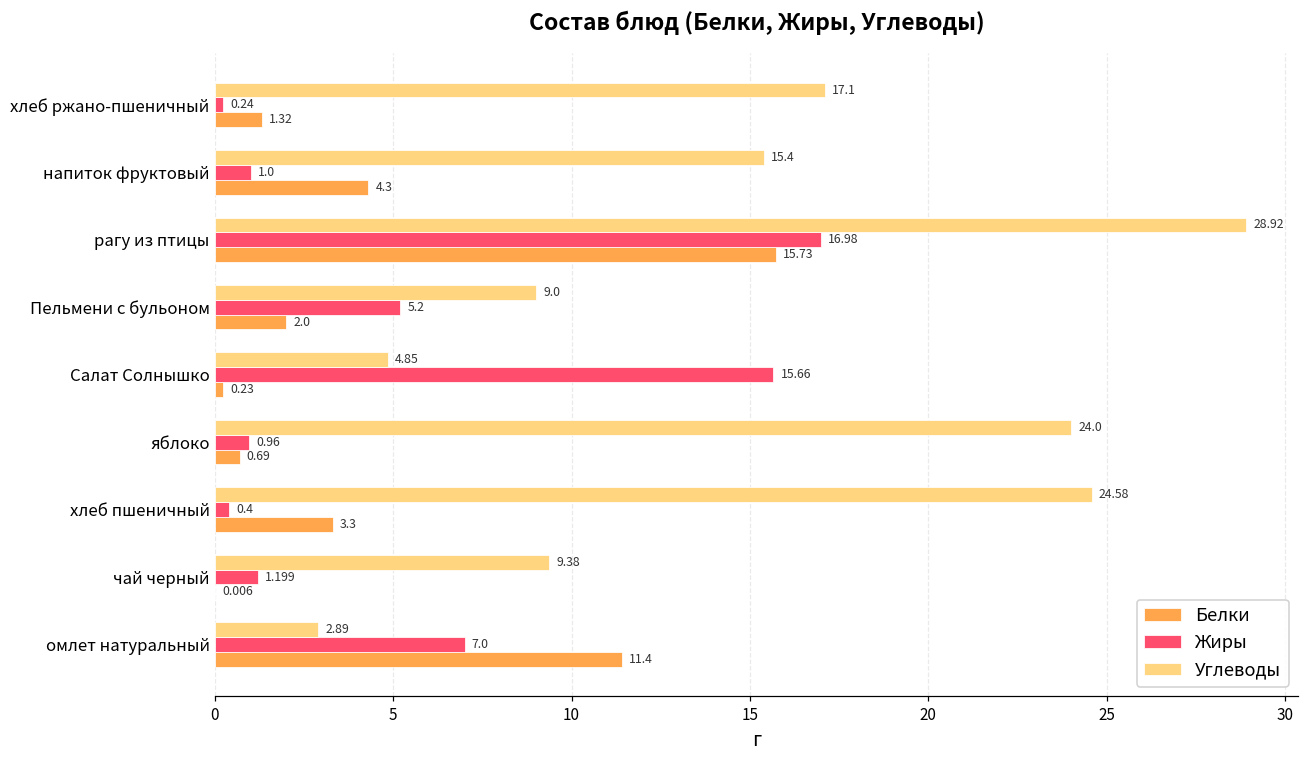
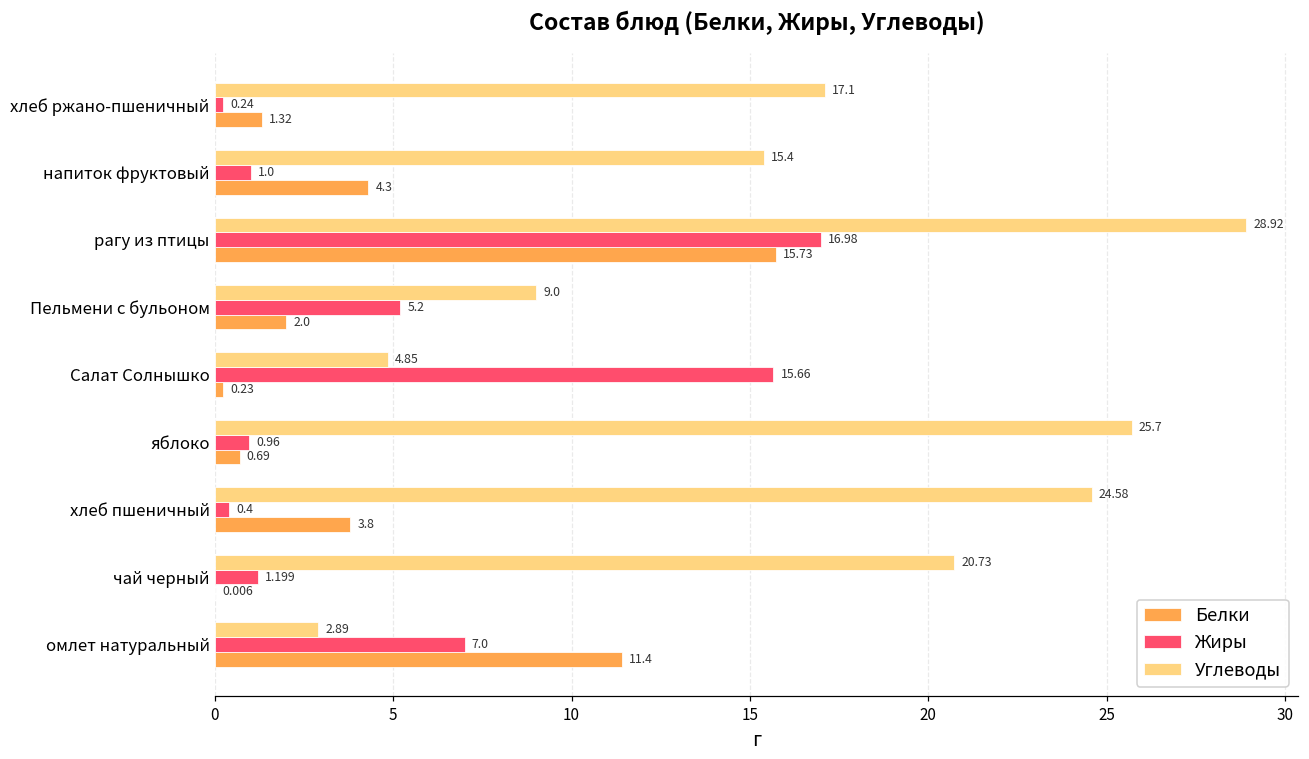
Углеводы, яблоко: 24.0 -> 25.7
Белки, хлеб пшеничный: 3.3 -> 3.8
Углеводы, чай черный: 9.38 -> 20.73
